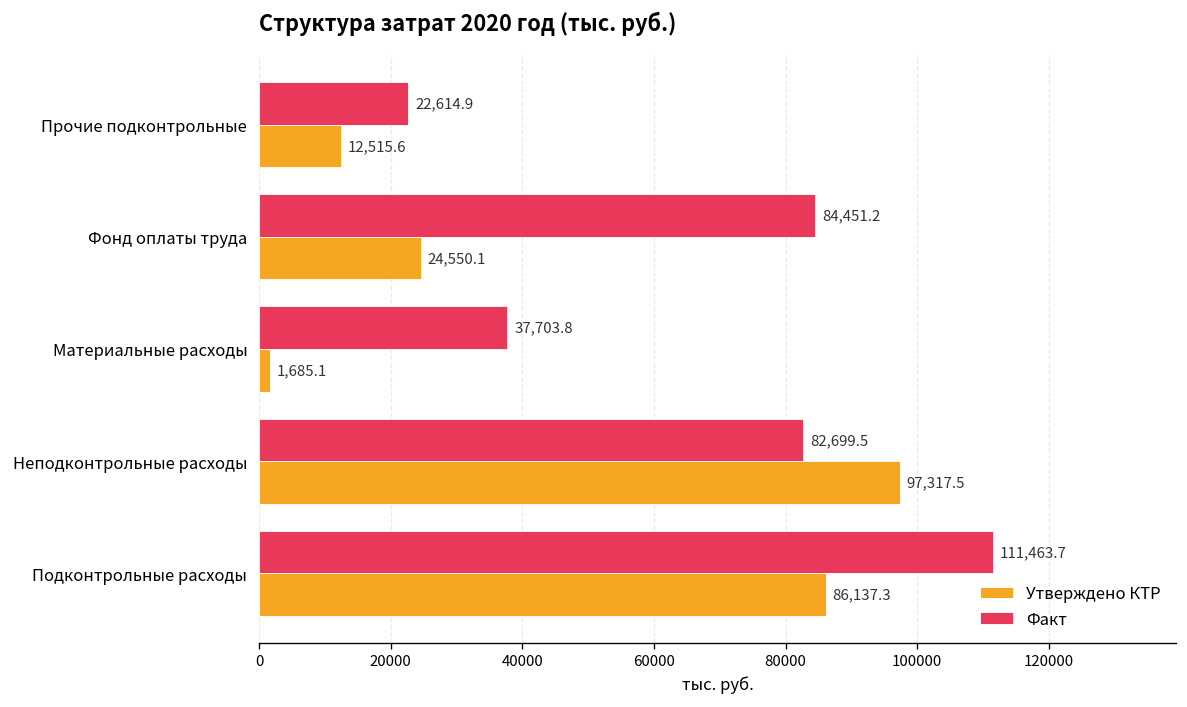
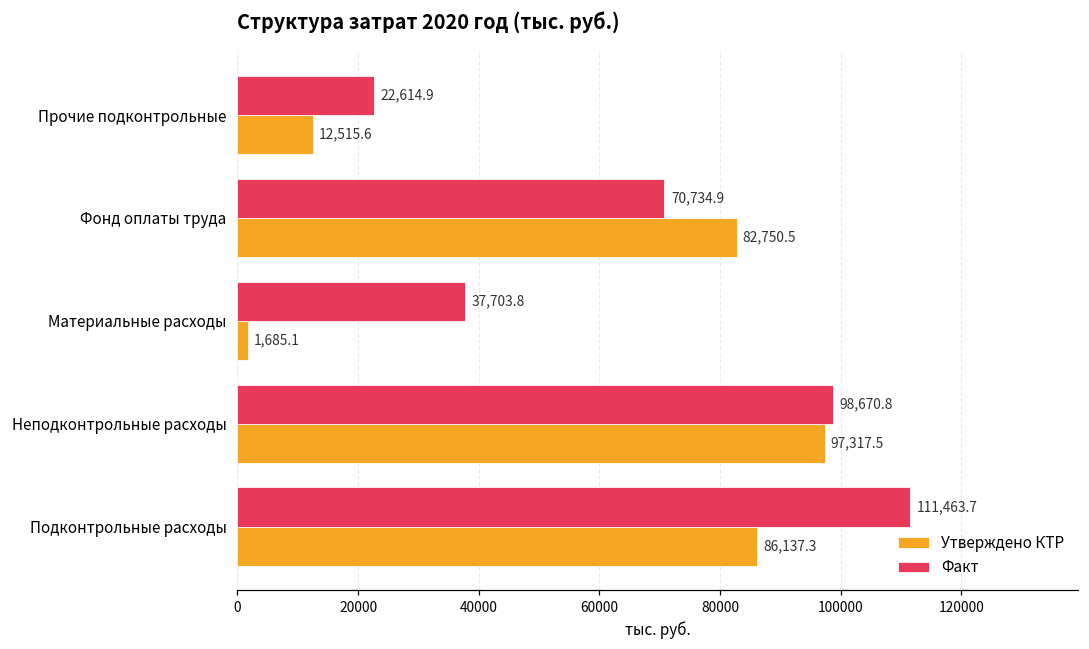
Факт, Фонд оплаты труда: 84,451.2 -> 70,734.9
Утверждено КТР, Фонд оплаты труда: 24,550.1 -> 82,750.5
Факт, Неподконтрольные расходы: 82,699.5 -> 98,670.8
